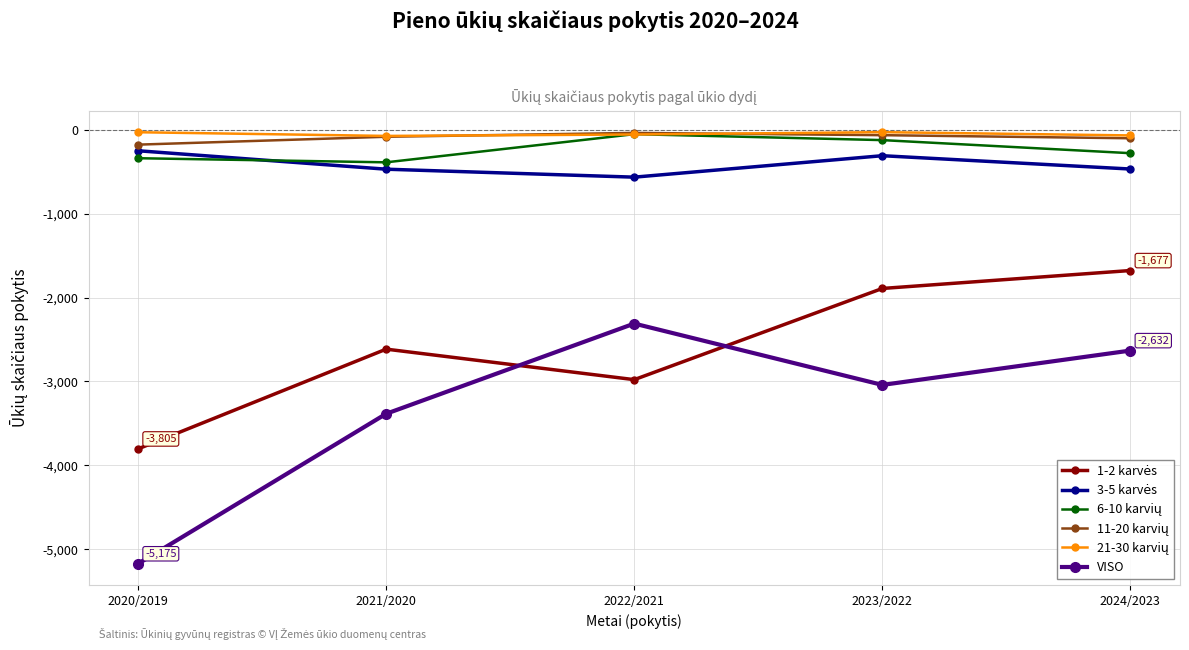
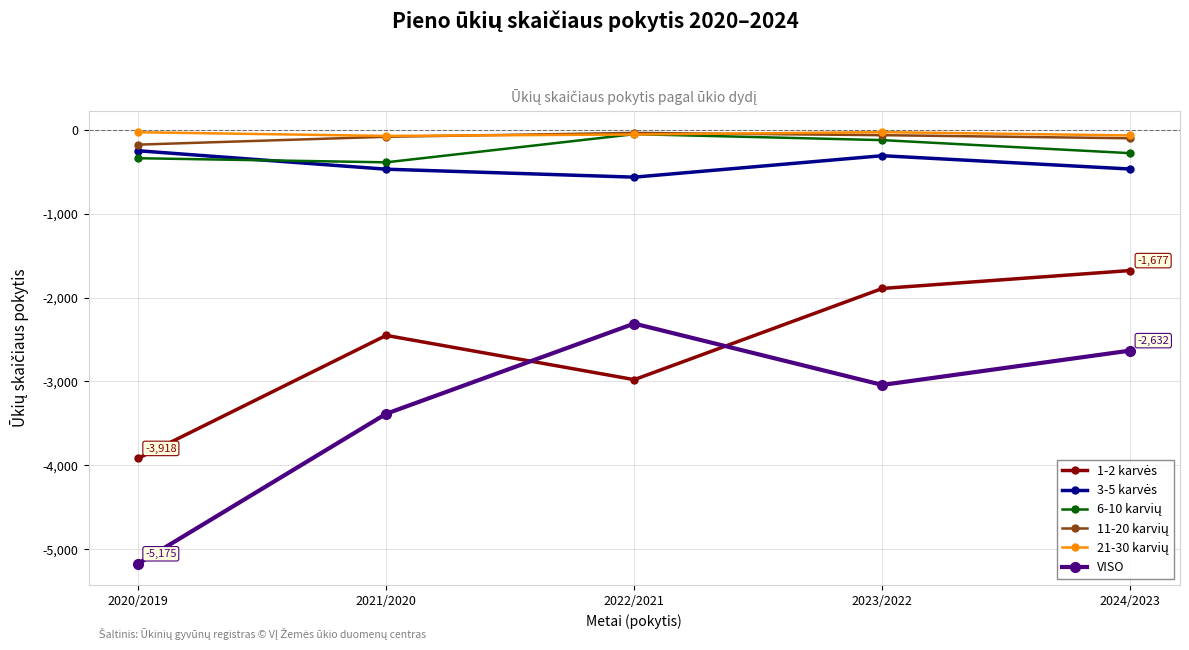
1-2 karvės, 2020/2019: -3,805 -> -3,918
1-2 karvės, 2021/2020: -2,600 -> -2,500
